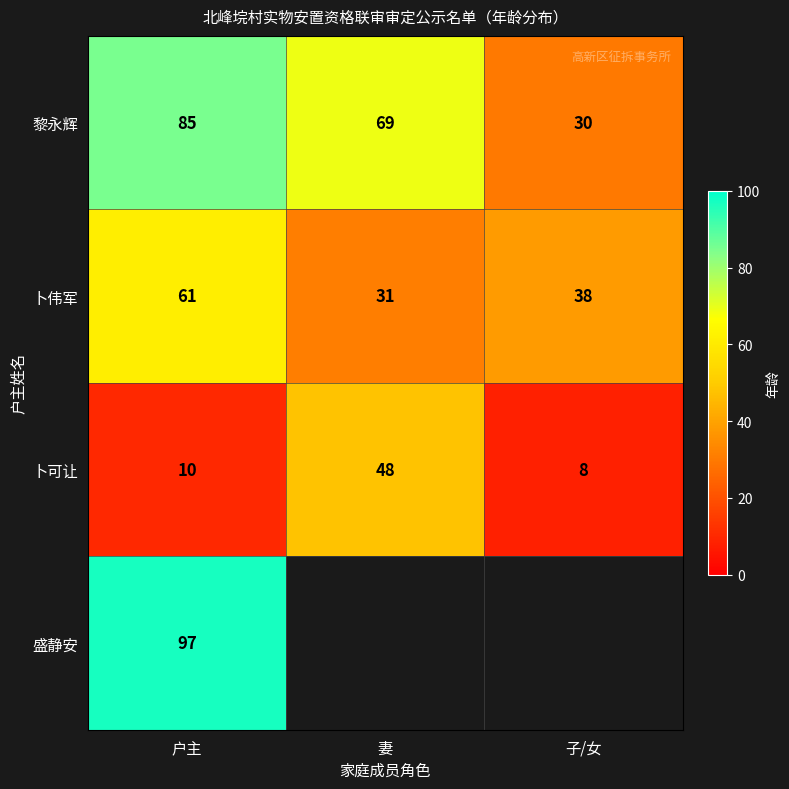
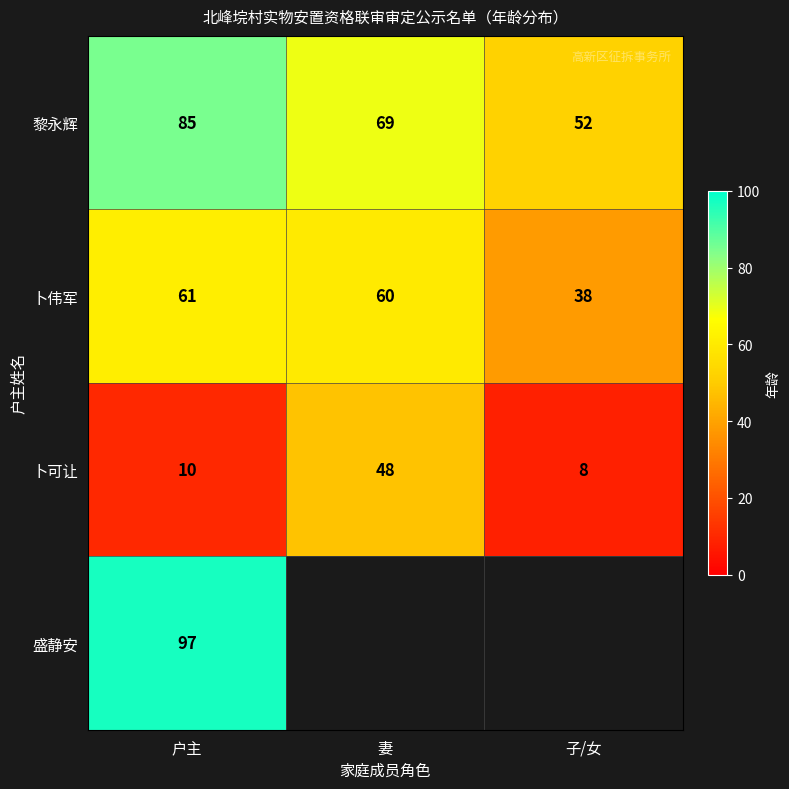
黎永辉, 子/女: 30 -> 52
卜伟军, 妻: 31 -> 60
